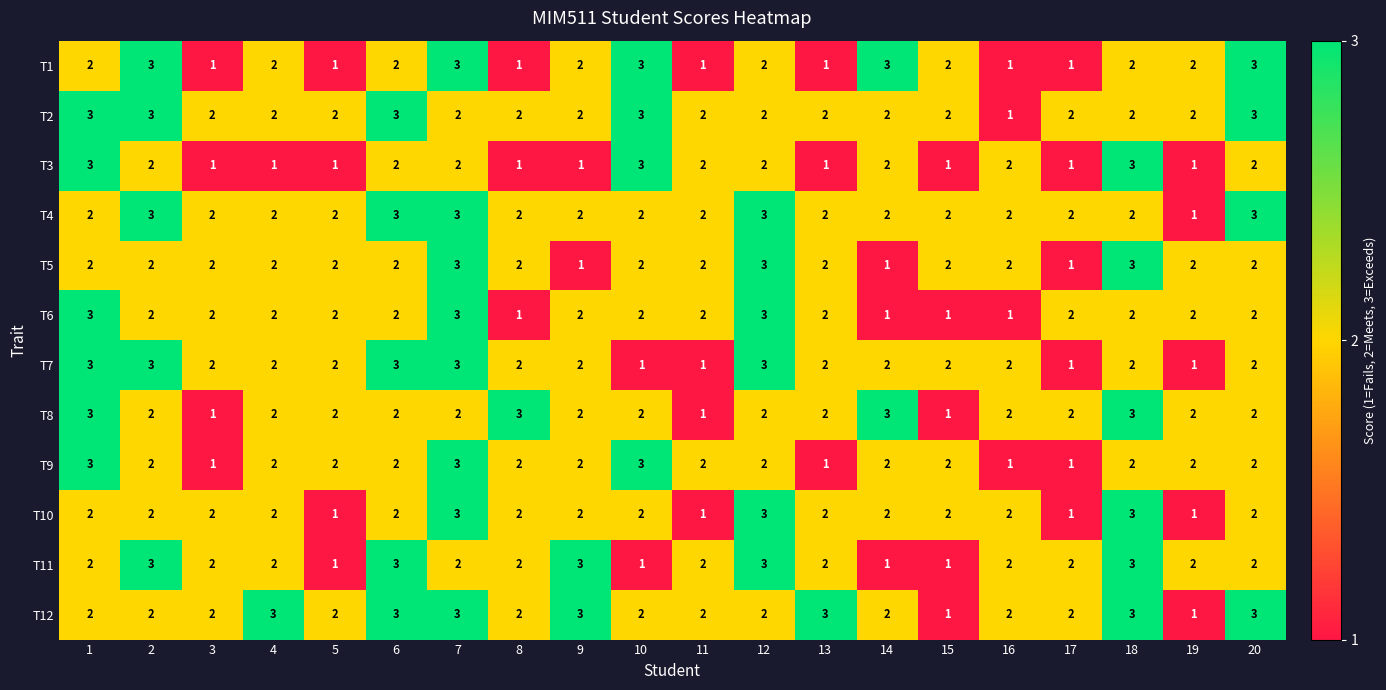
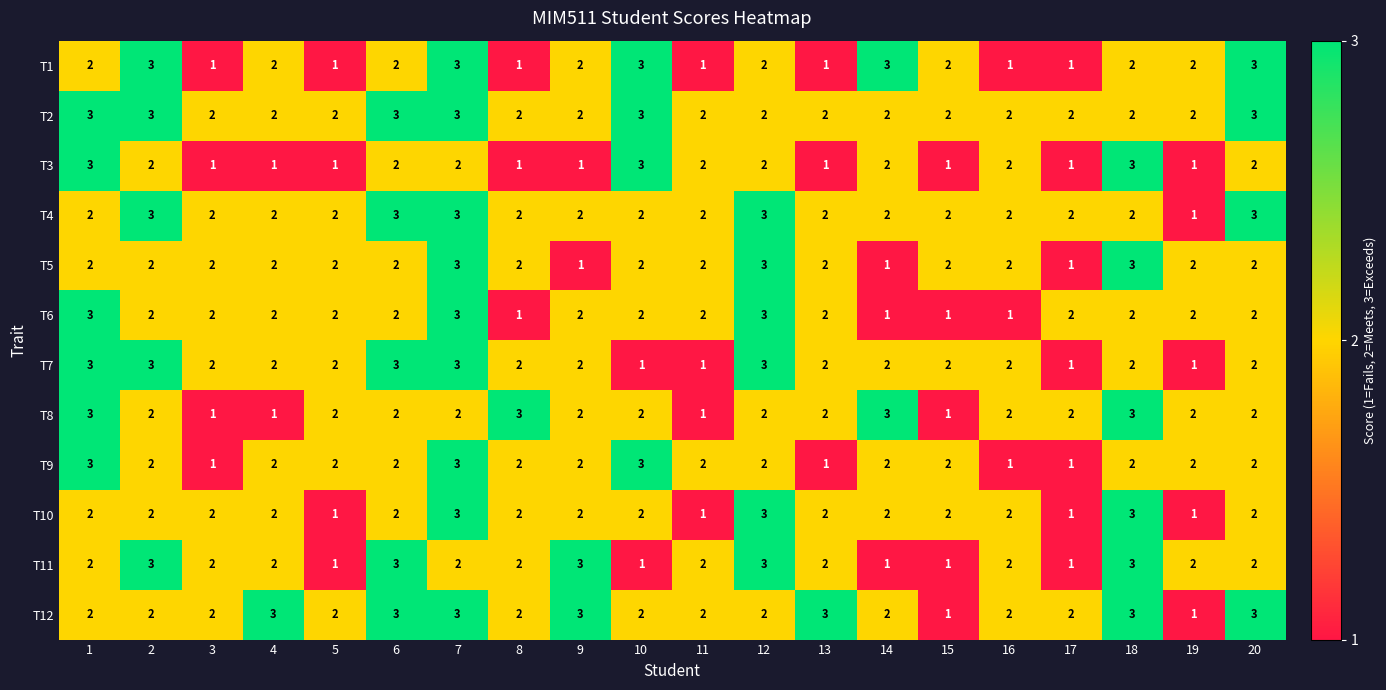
T2, 7: 2 -> 3
T2, 16: 1 -> 2
T8, 4: 2 -> 1
T11, 17: 2 -> 1
